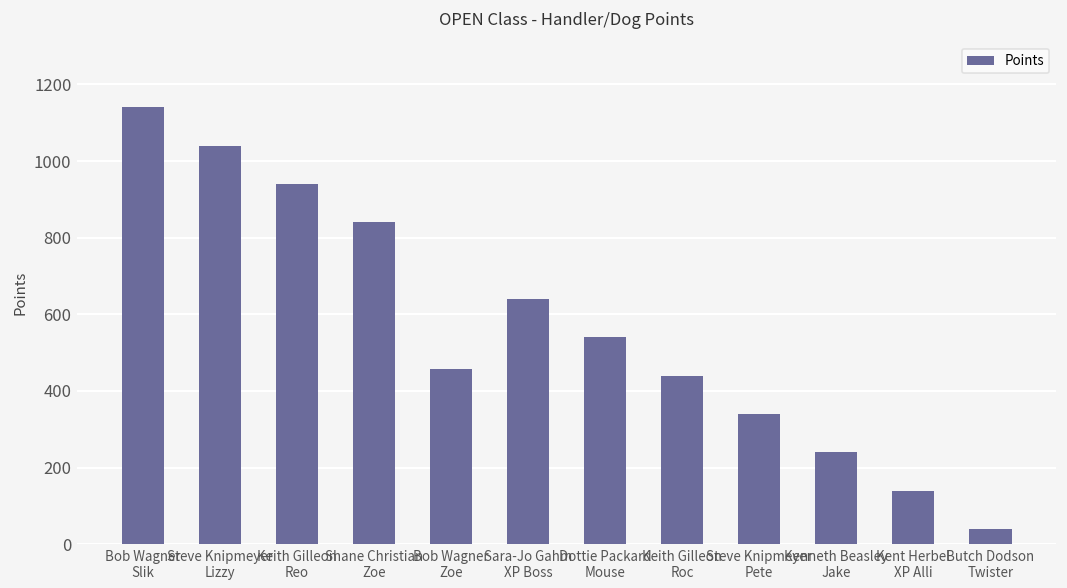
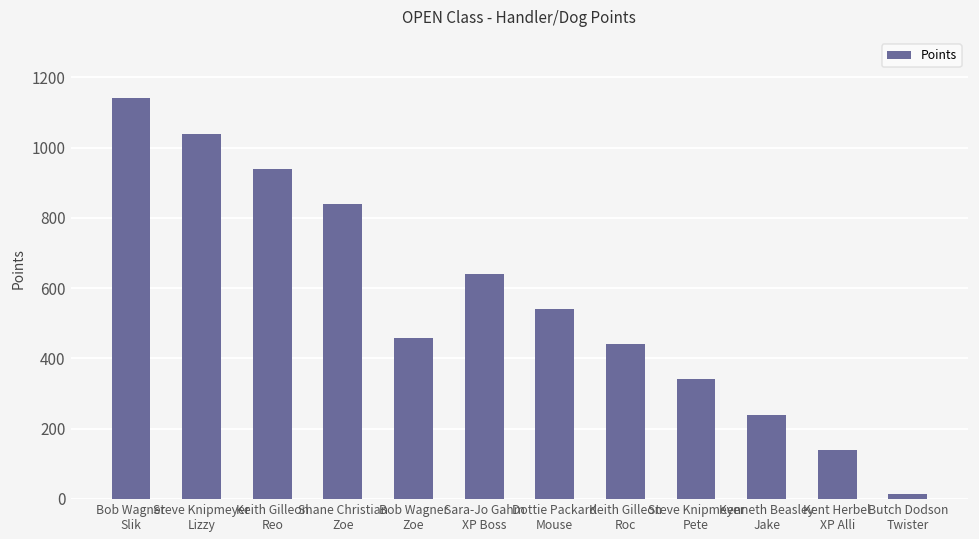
Butch Dodson Twister: 40 -> 10
